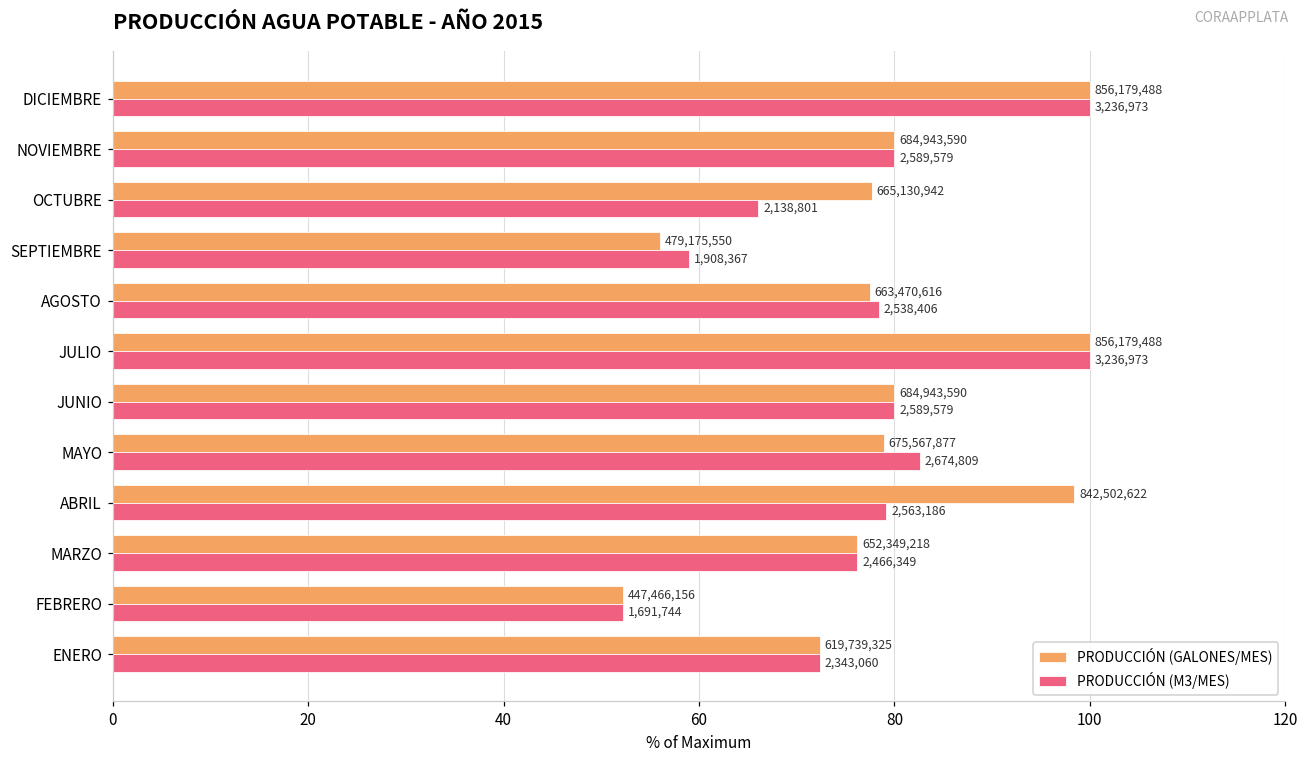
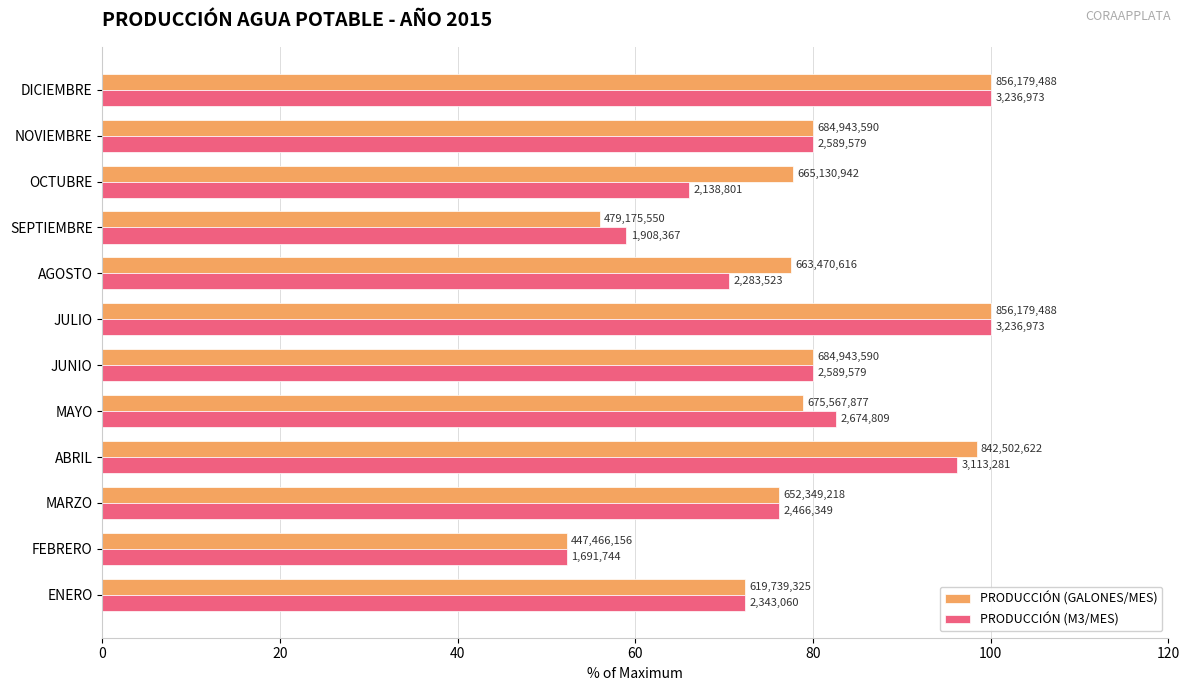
PRODUCCIÓN (M3/MES), AGOSTO: 2,538,406 -> 2,283,523
PRODUCCIÓN (M3/MES), ABRIL: 2,563,186 -> 3,113,281
